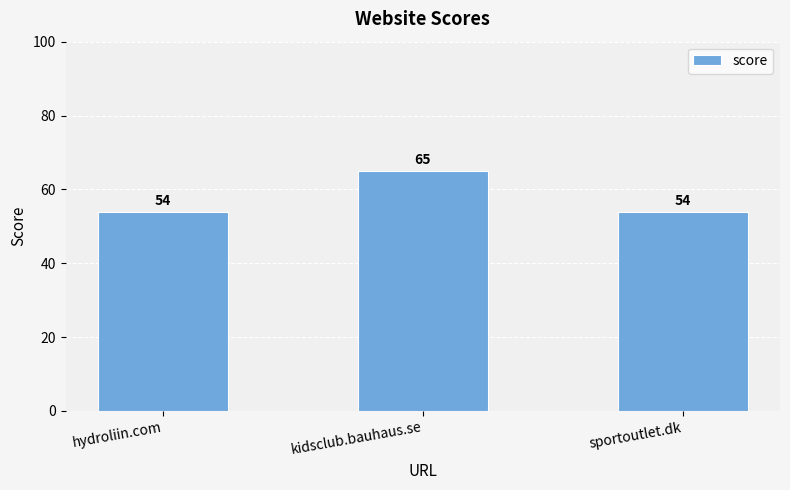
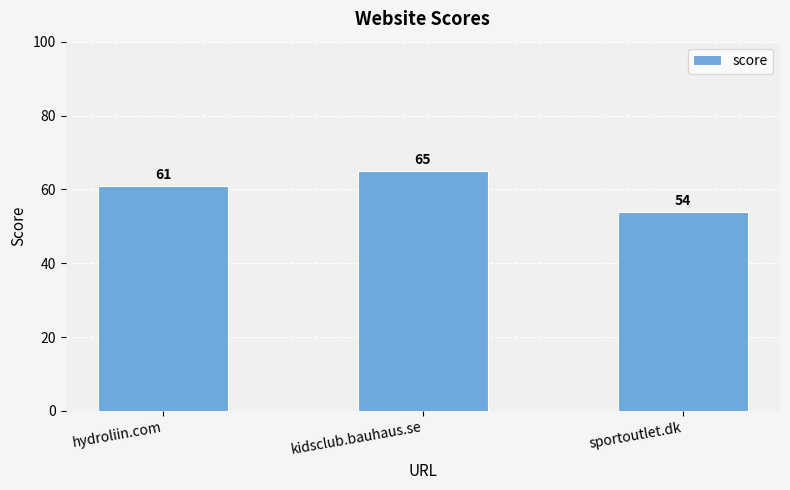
hydroliin.com: 54 -> 61
